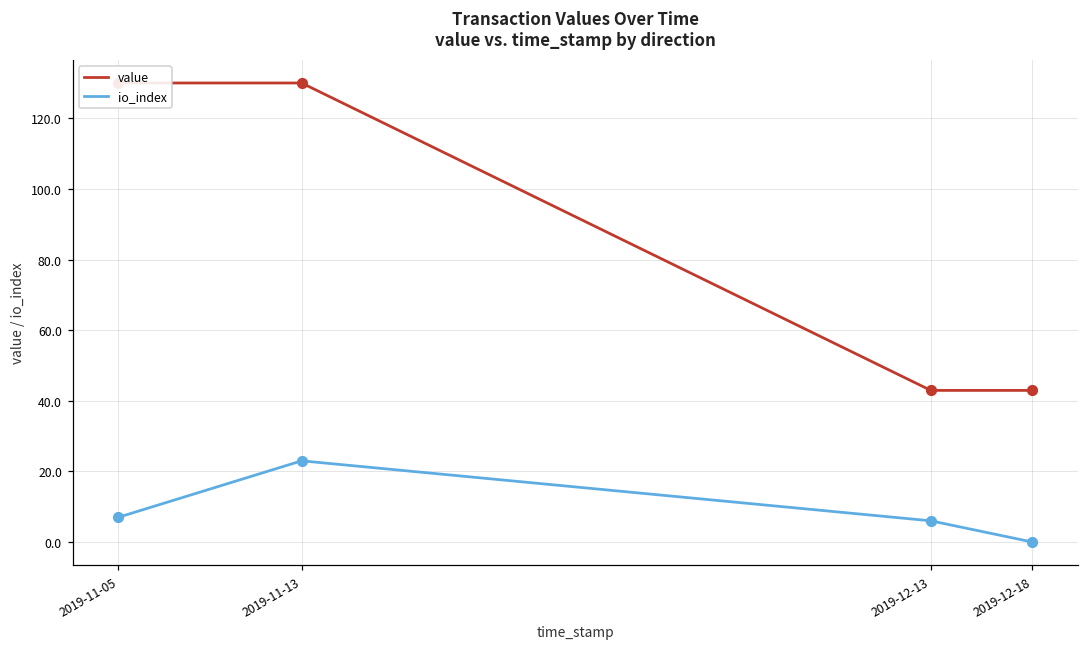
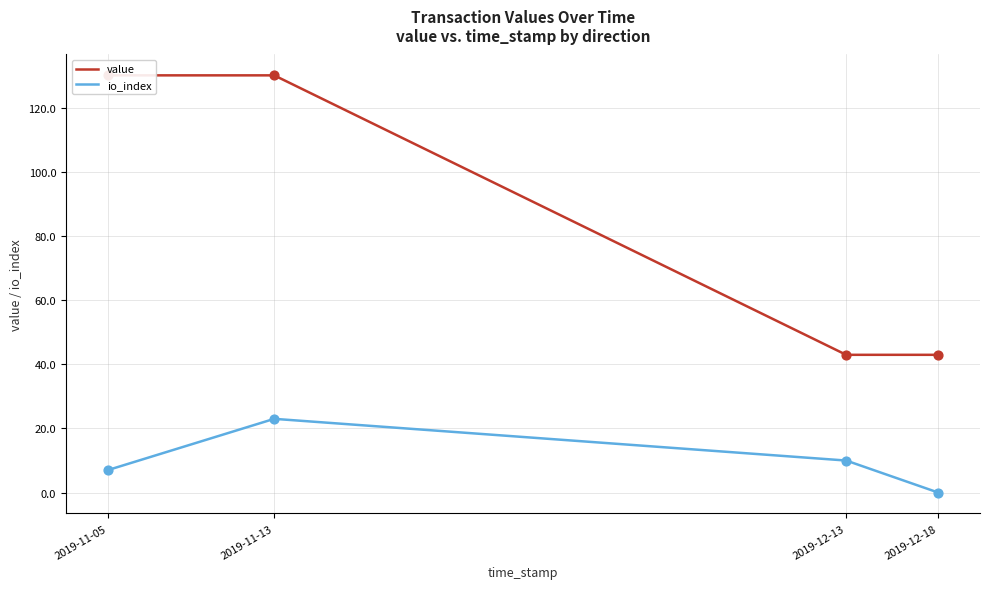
io_index, 2019-12-13: 6 -> 10
